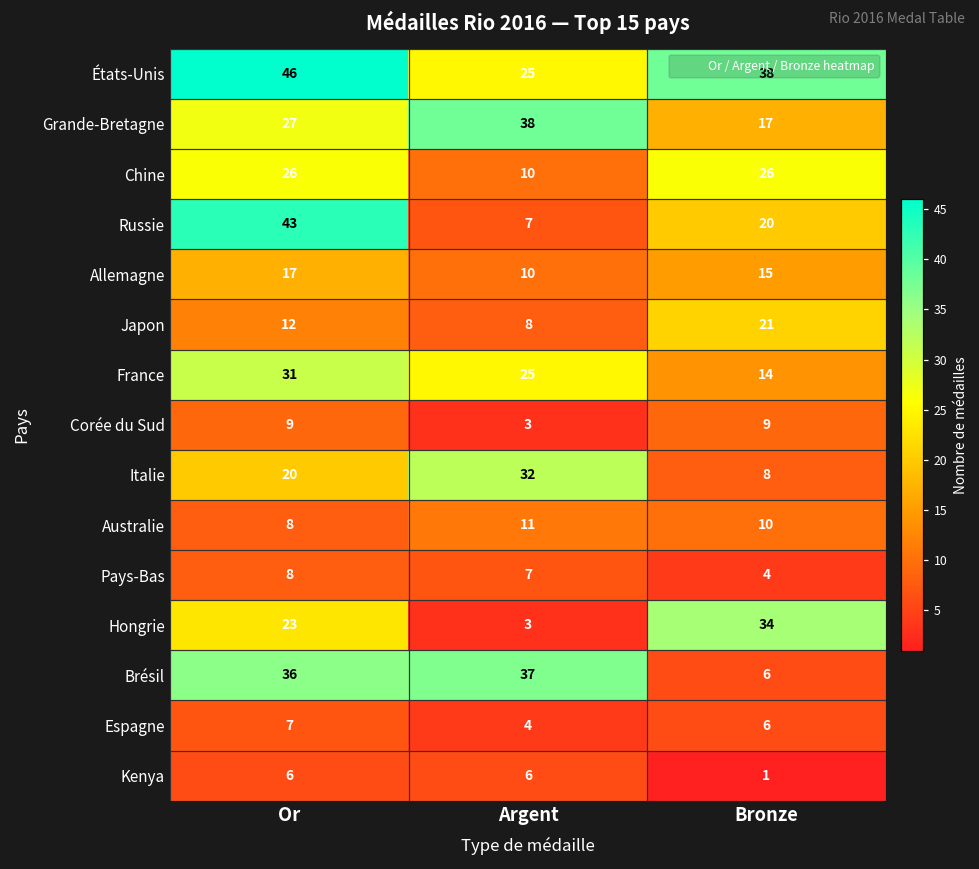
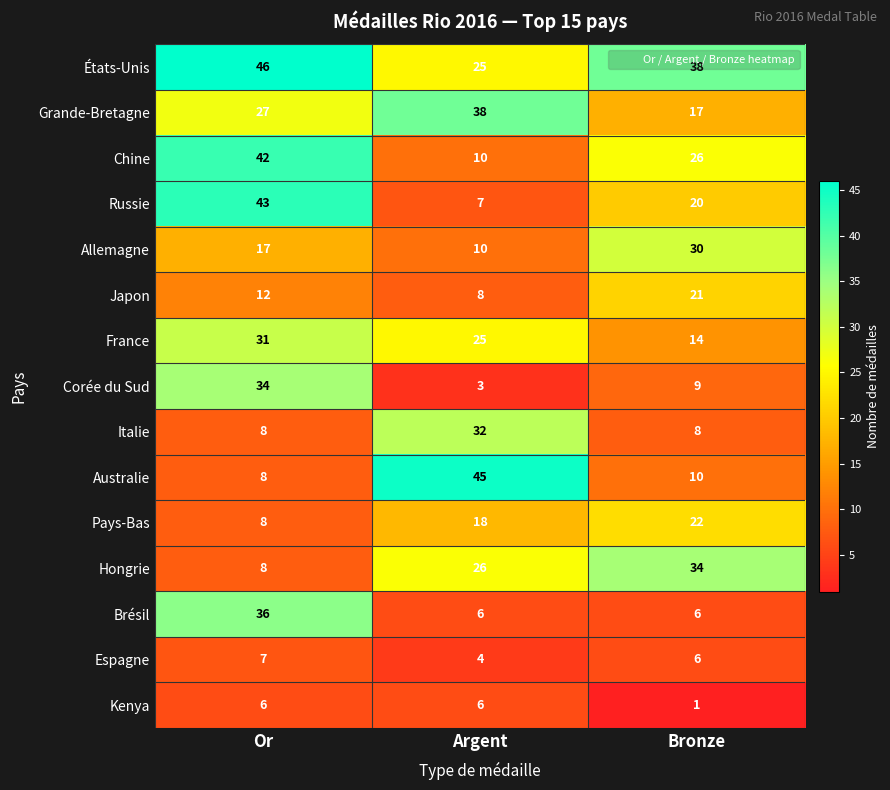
Chine, Or: 26 -> 42
Allemagne, Bronze: 15 -> 30
Corée du Sud, Or: 9 -> 34
Italie, Or: 20 -> 8
Australie, Argent: 11 -> 45
Pays-Bas, Argent: 7 -> 18
Pays-Bas, Bronze: 4 -> 22
Hongrie, Or: 23 -> 8
Hongrie, Argent: 3 -> 26
Brésil, Argent: 37 -> 6
